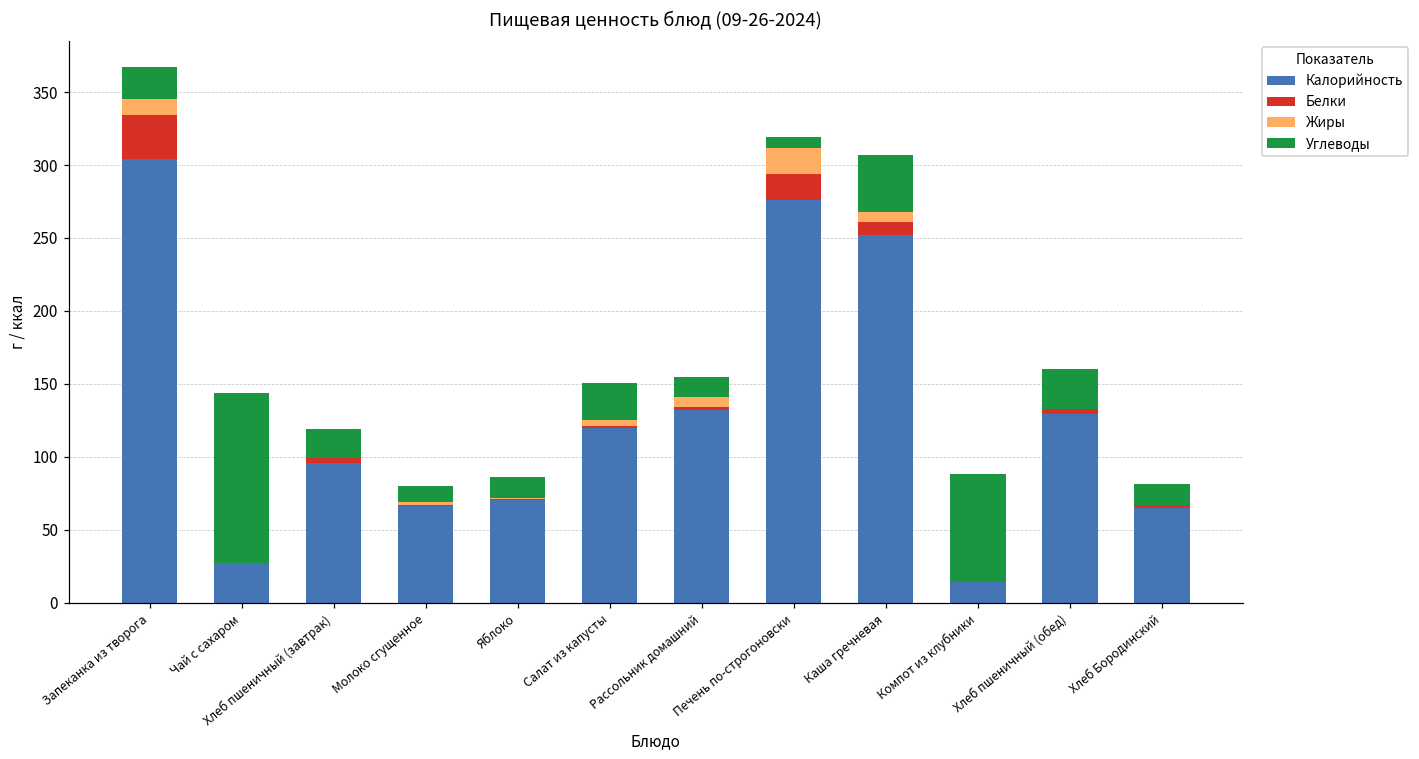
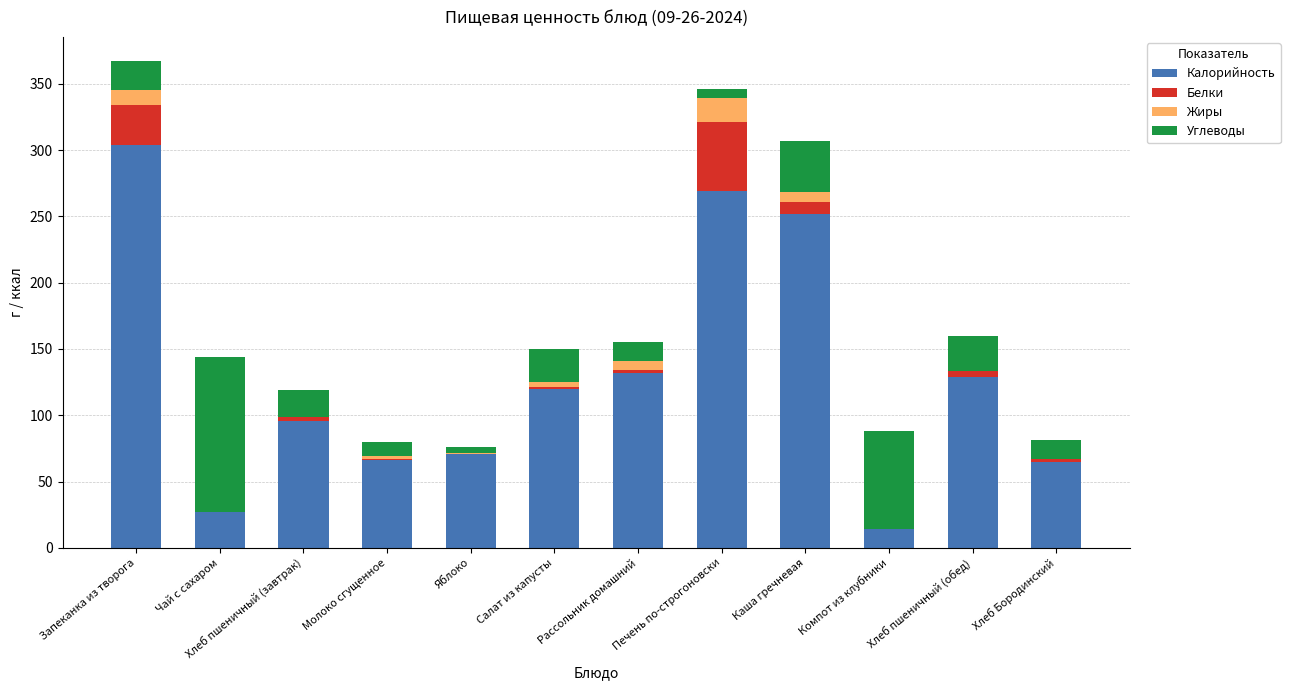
Углеводы, Яблоко: 15 -> 4
Калорийность, Печень по-строгоновски: 276 -> 269
Белки, Печень по-строгоновски: 18 -> 52
